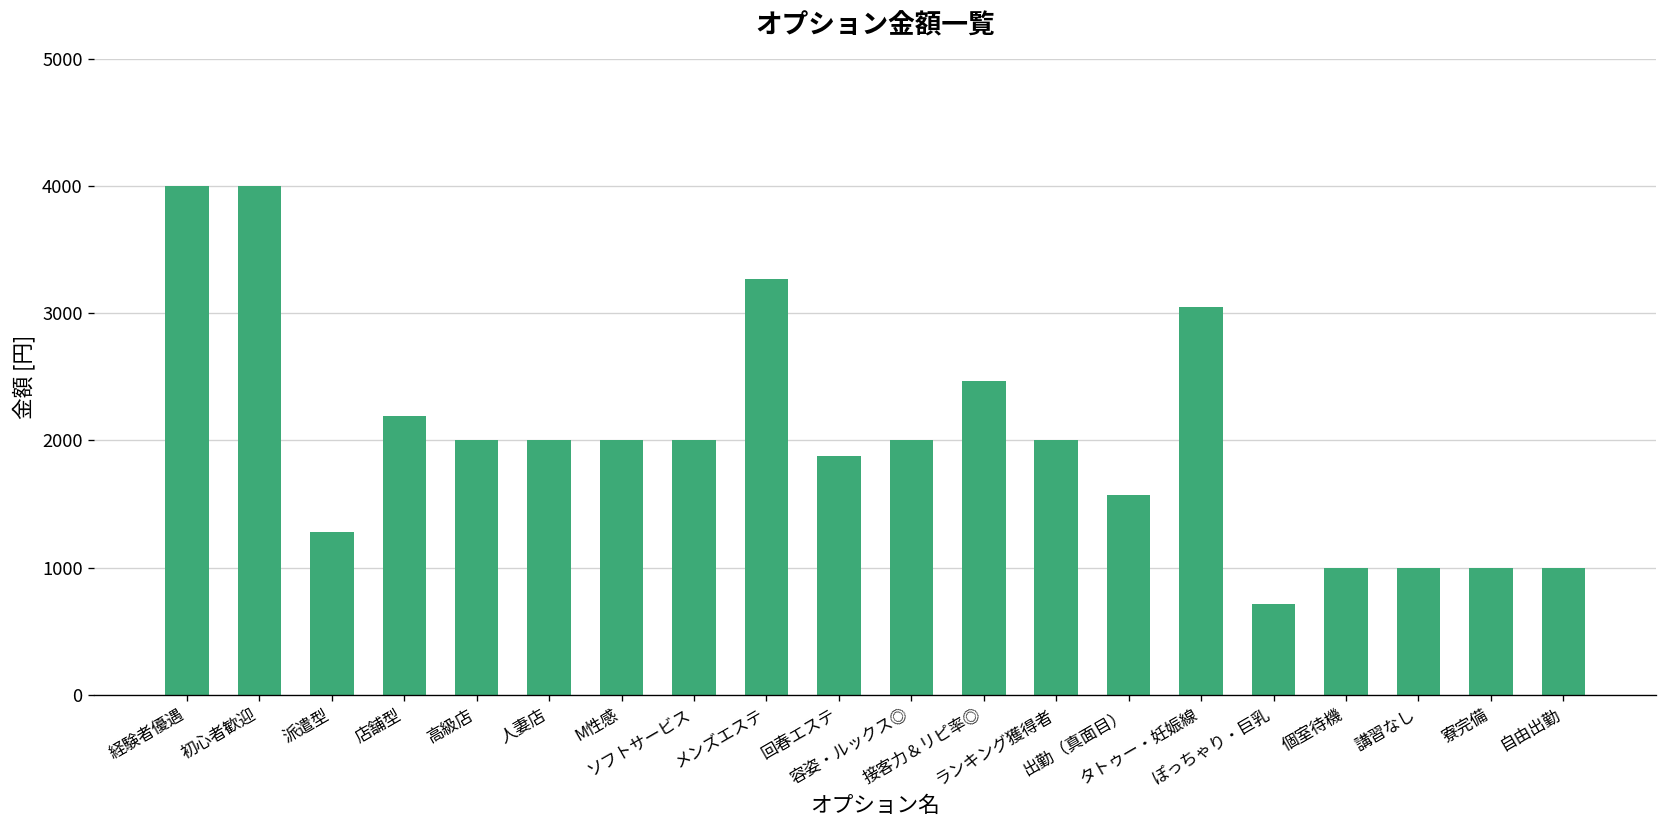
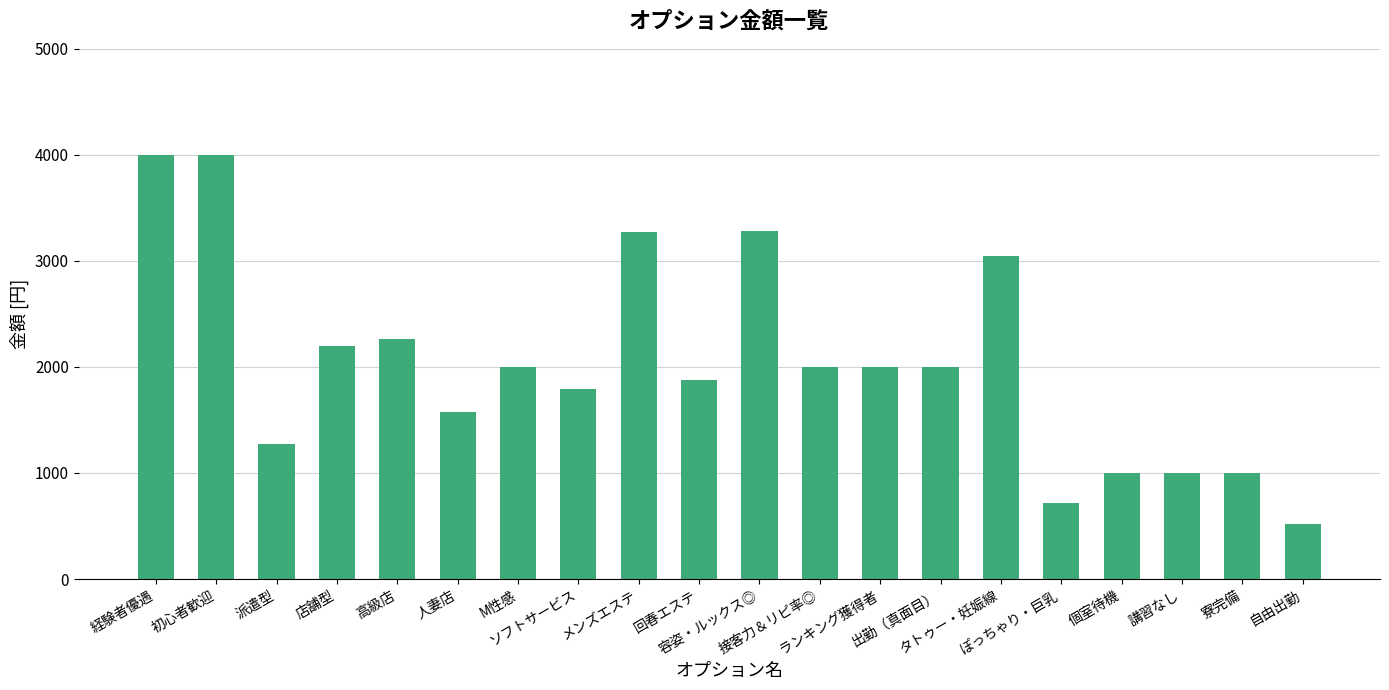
高級店: 2000 -> 2260
人妻店: 2000 -> 1570
ソフトサービス: 2000 -> 1790
容姿・ルックス◎: 2000 -> 3290
接客力＆リピ率◎: 2470 -> 2000
出勤（真面目）: 1570 -> 2000
自由出勤: 1000 -> 520
